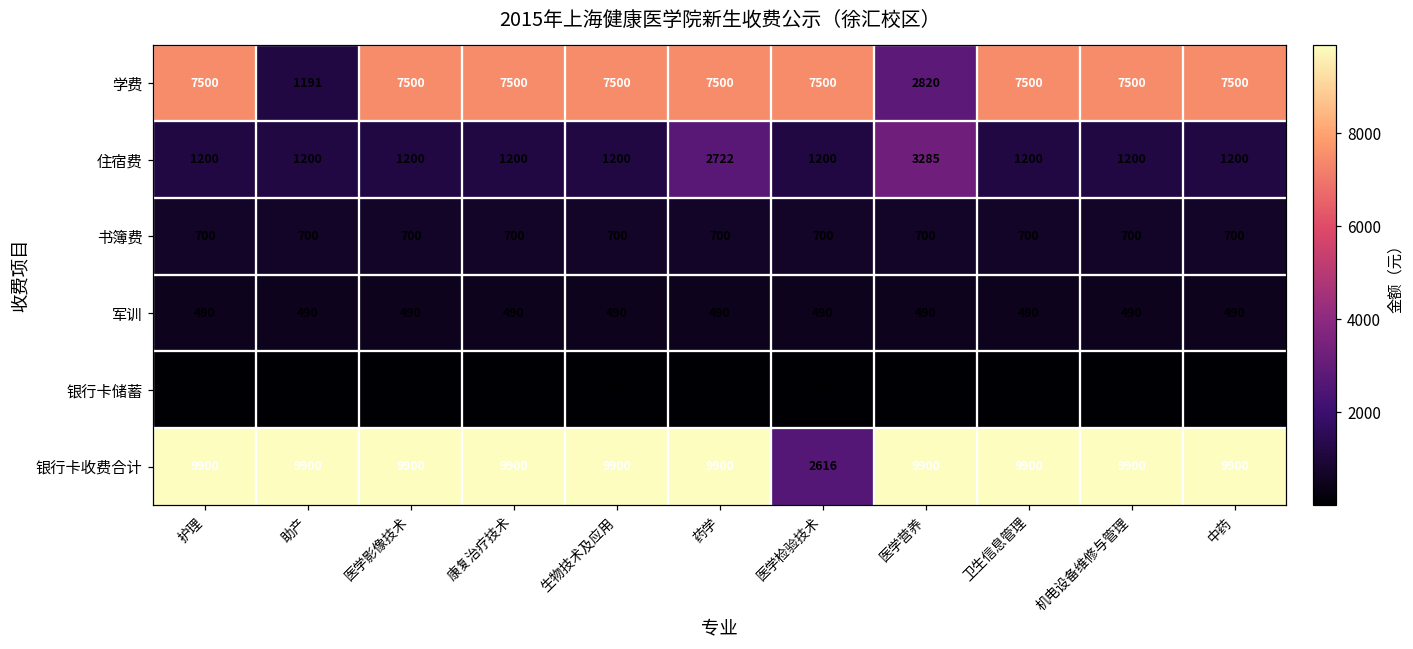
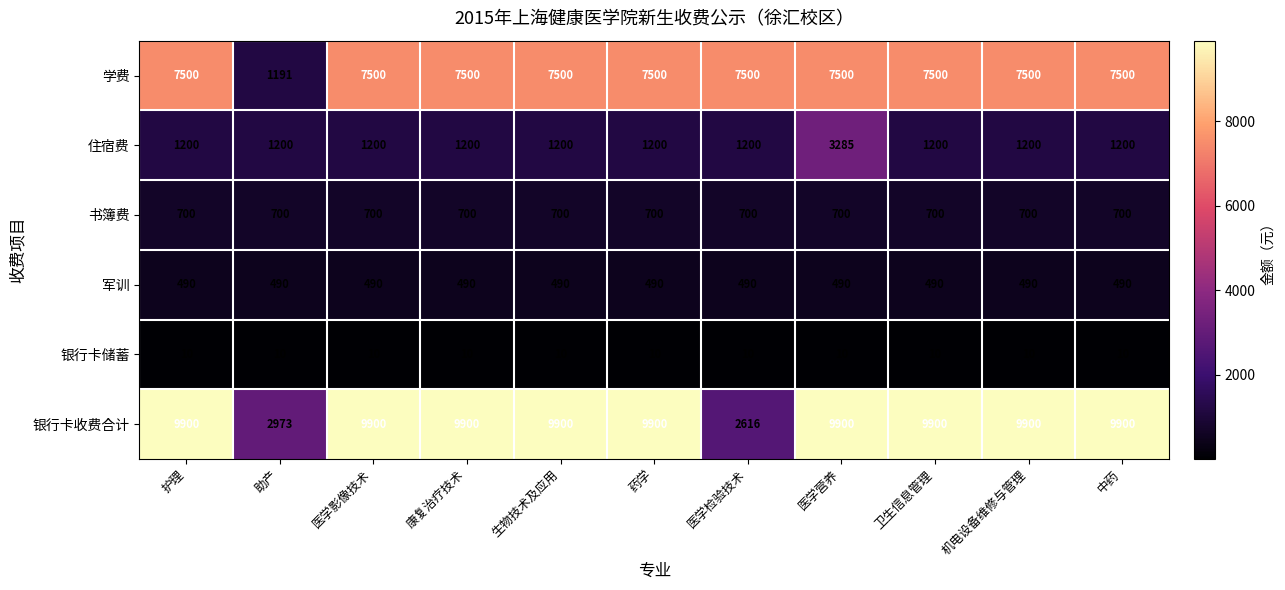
学费, 医学营养: 2820 -> 7500
住宿费, 药学: 2722 -> 1200
银行卡收费合计, 助产: 9900 -> 2973
